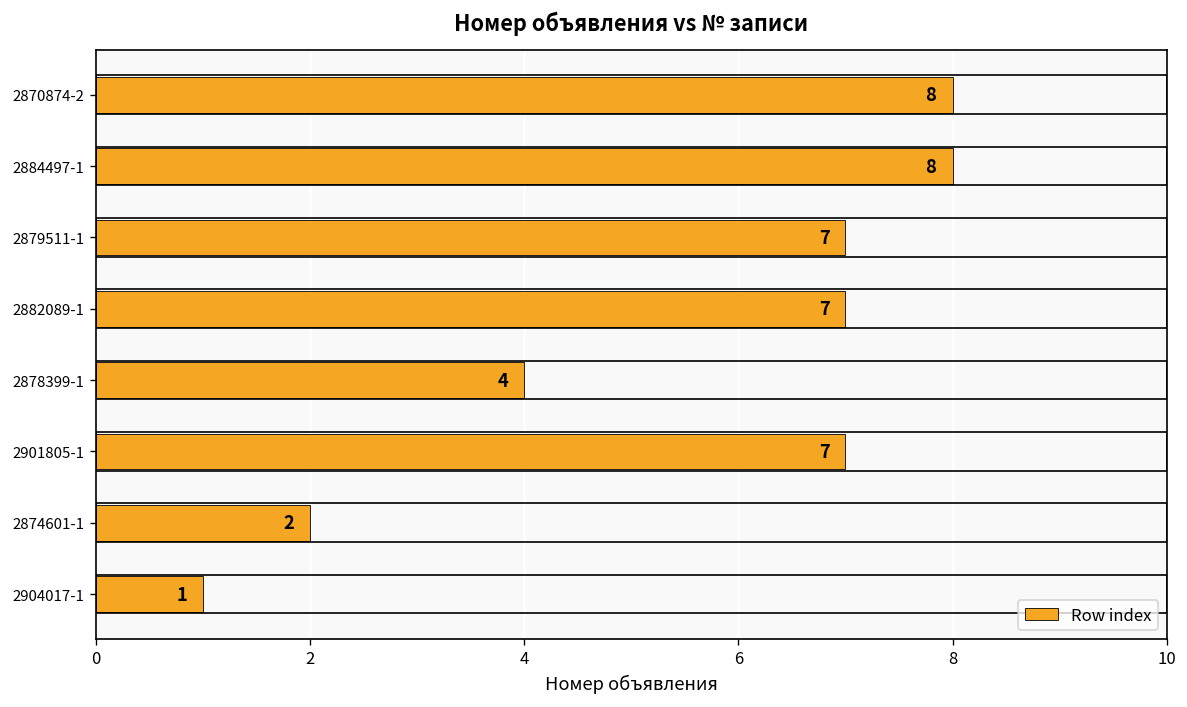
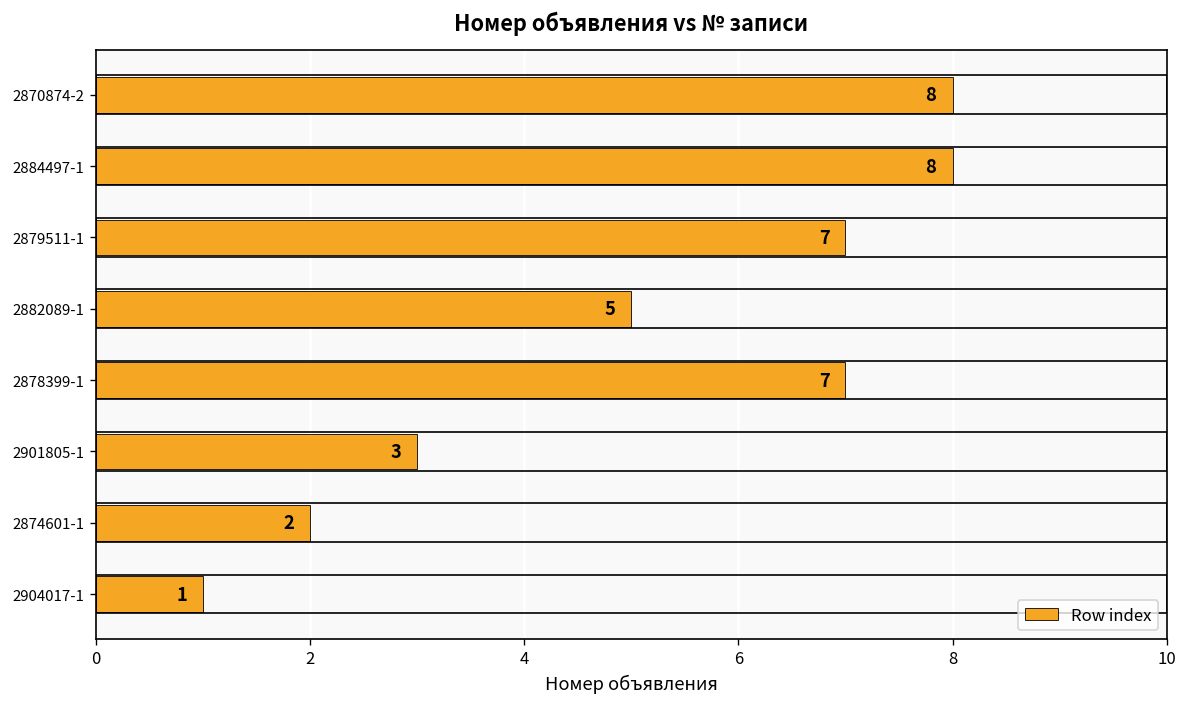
2882089-1: 7 -> 5
2878399-1: 4 -> 7
2901805-1: 7 -> 3
